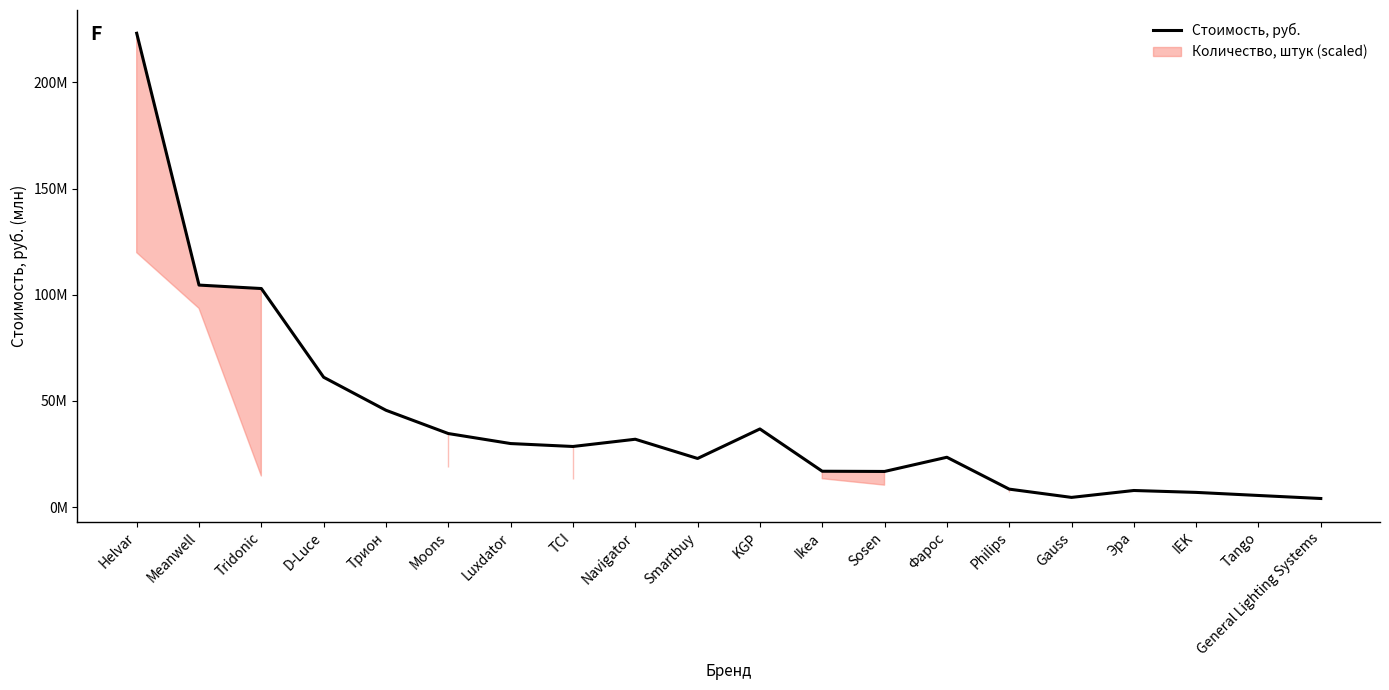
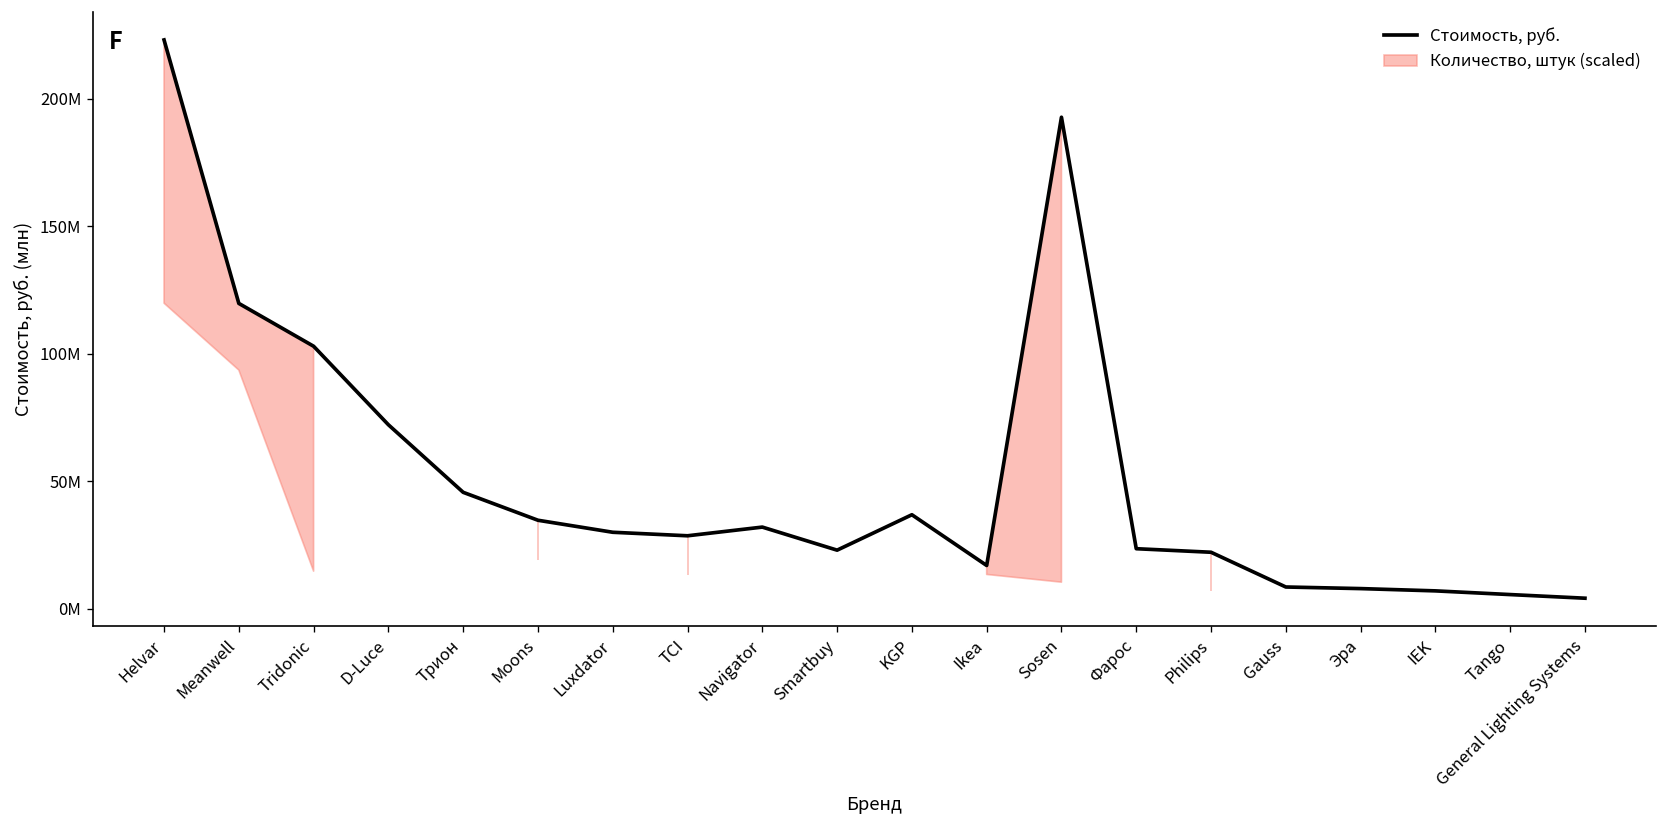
Meanwell: 105000000 -> 120000000
D-Luce: 61000000 -> 72000000
Sosen: 17000000 -> 193000000
Philips: 8000000 -> 22000000
Gauss: 5000000 -> 8000000
